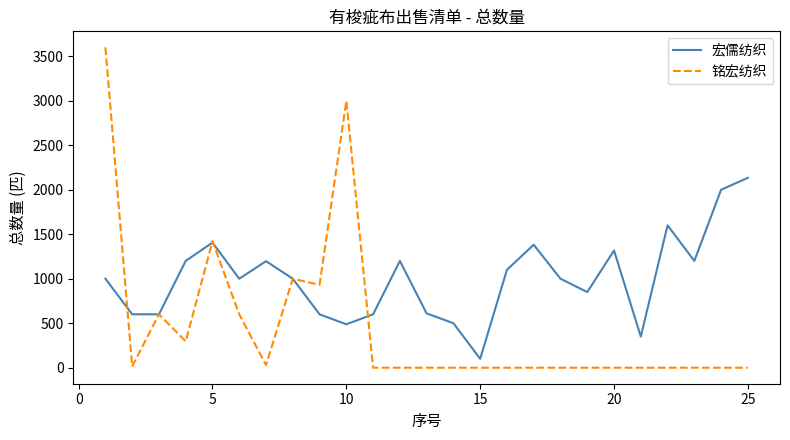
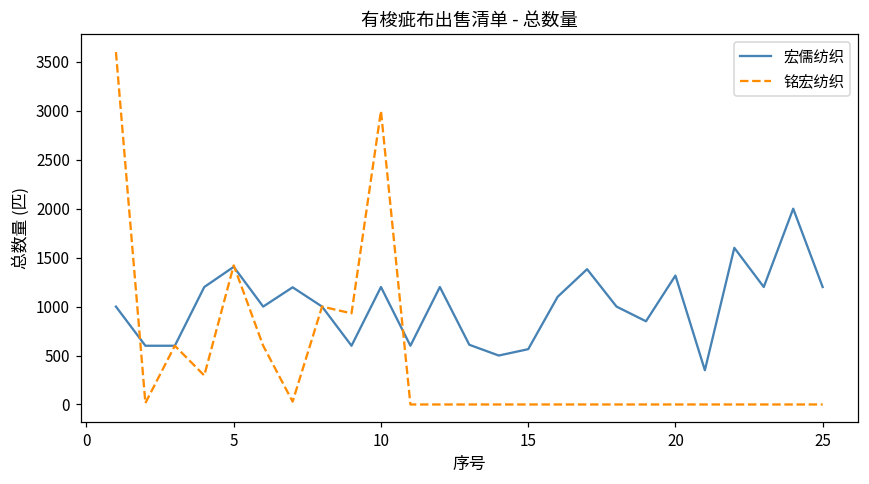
宏儒纺织, 10: 500 -> 1200
宏儒纺织, 15: 100 -> 600
宏儒纺织, 25: 2100 -> 1200
